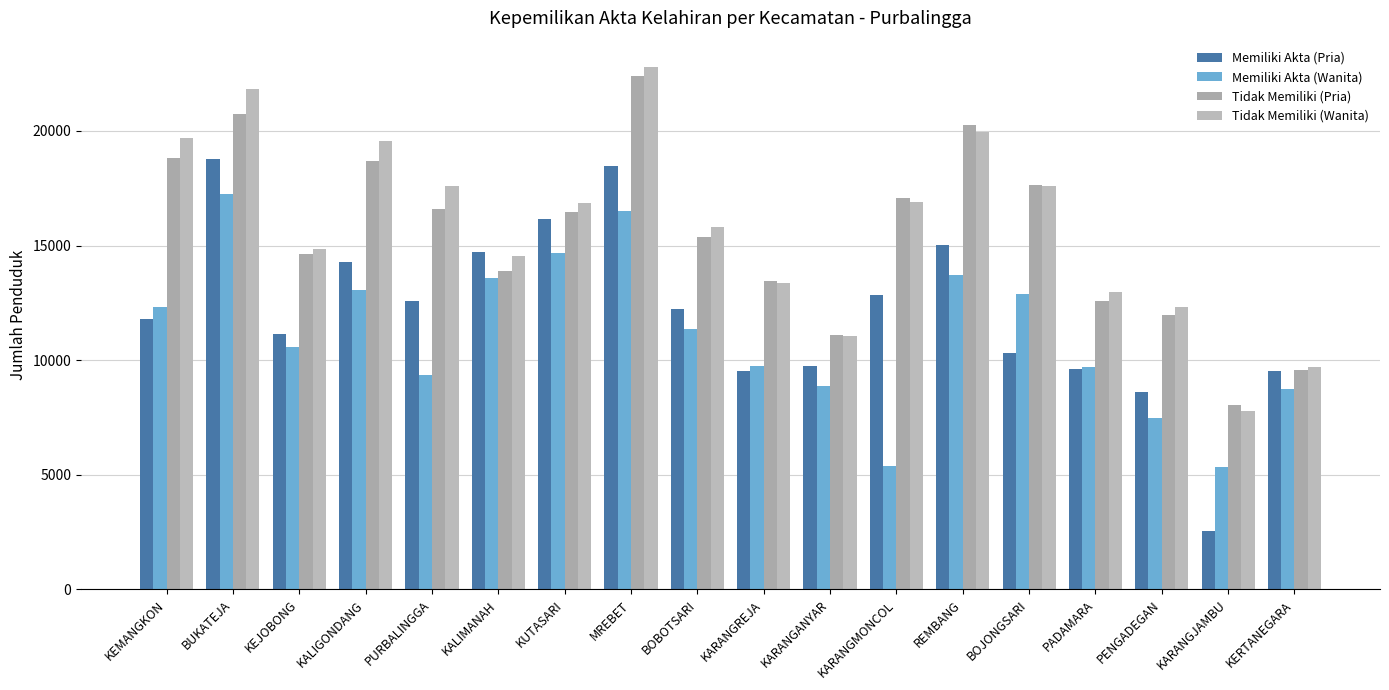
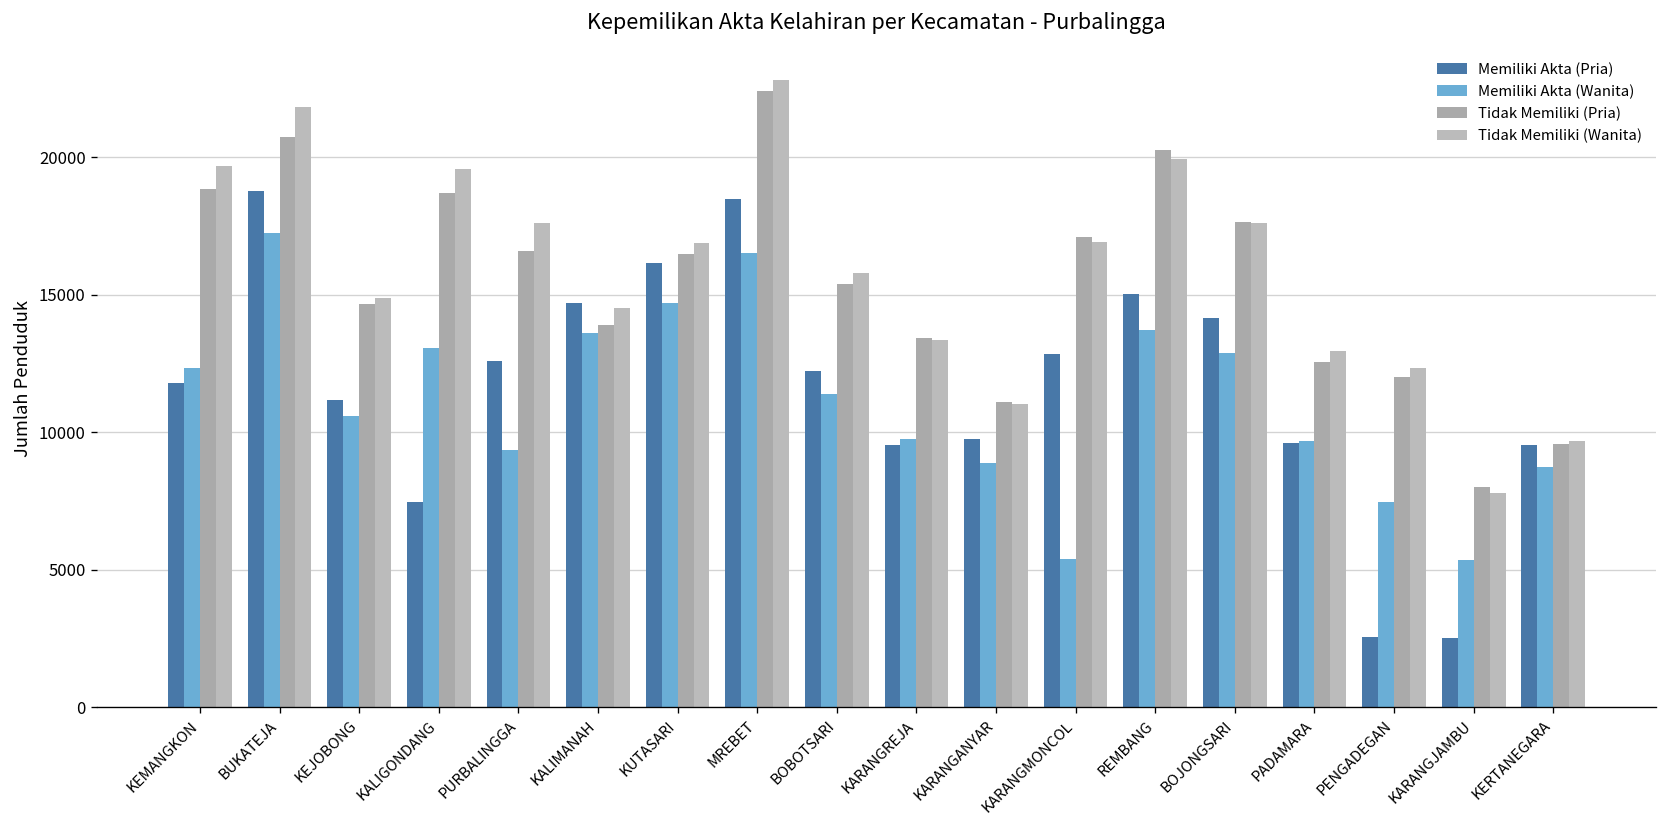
Memiliki Akta (Pria), KALIGONDANG: 14300 -> 7400
Memiliki Akta (Pria), BOJONGSARI: 10300 -> 14100
Memiliki Akta (Pria), PENGADEGAN: 8600 -> 2600
